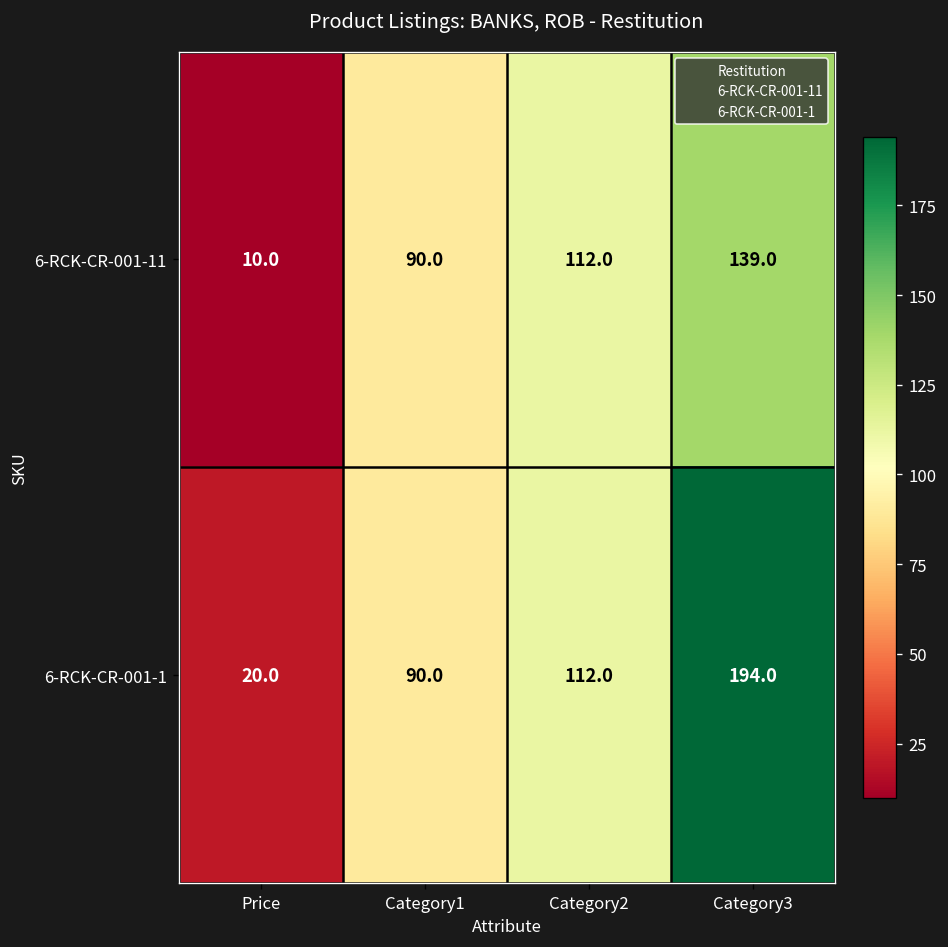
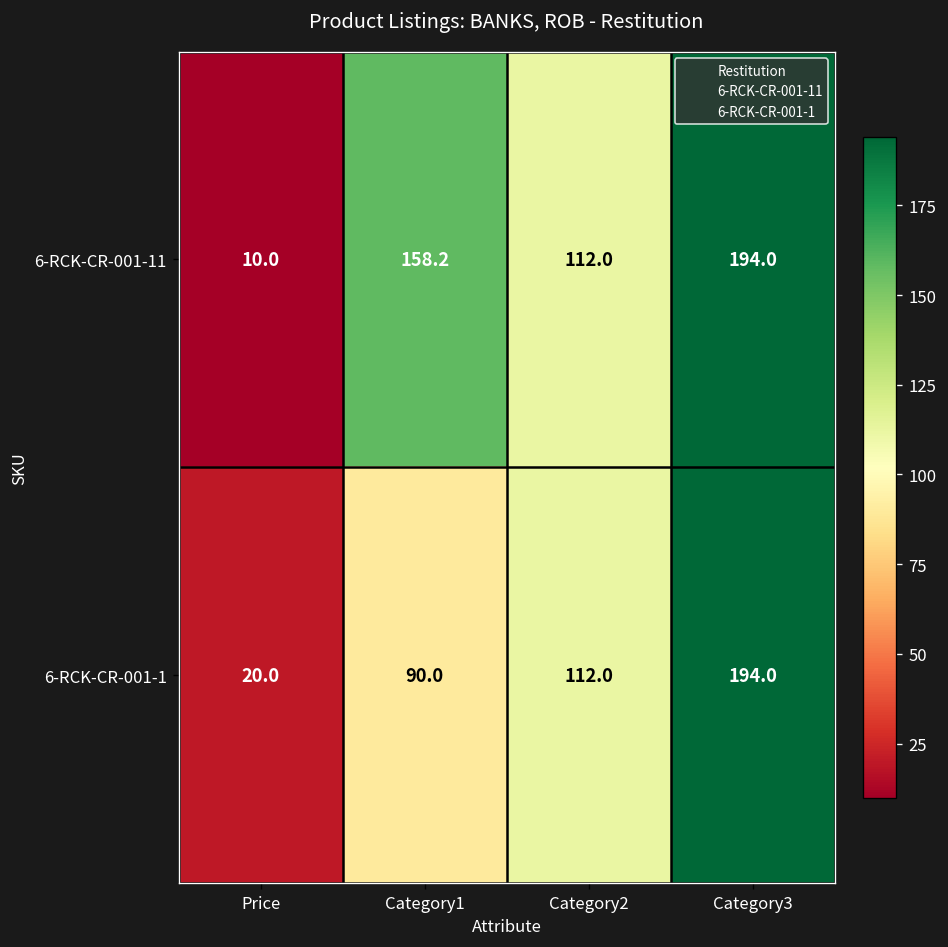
6-RCK-CR-001-11, Category1: 90.0 -> 158.2
6-RCK-CR-001-11, Category3: 139.0 -> 194.0
